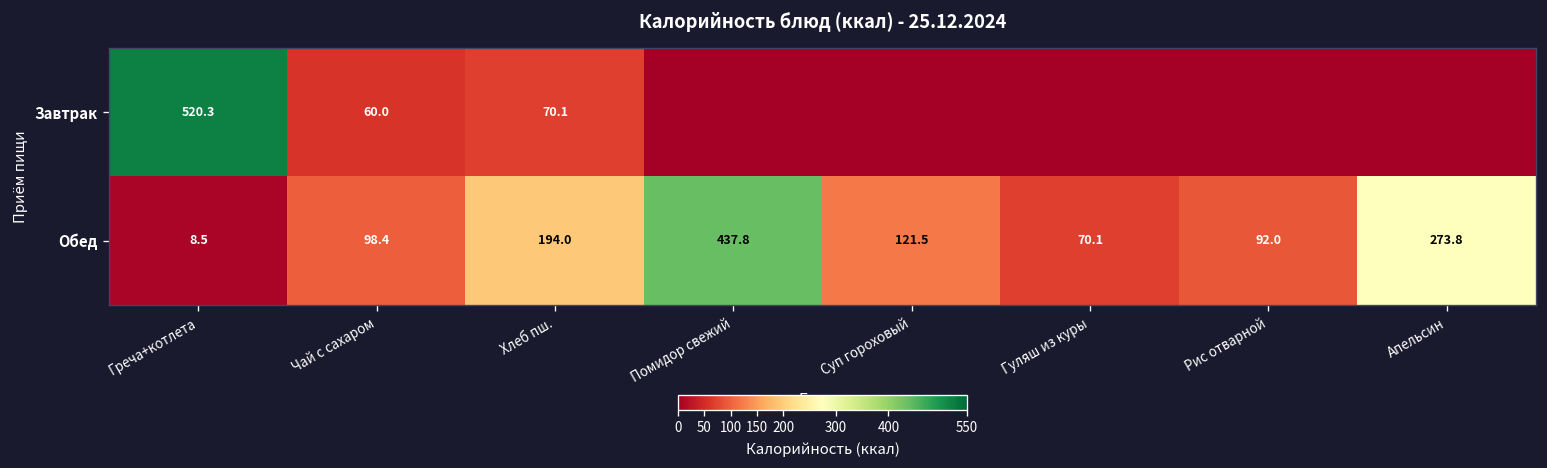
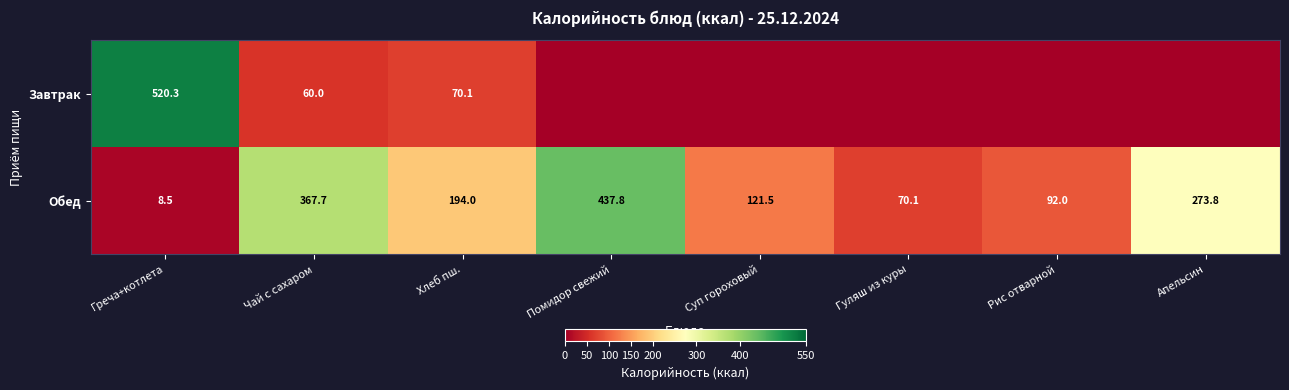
Обед, Чай с сахаром: 98.4 -> 367.7
